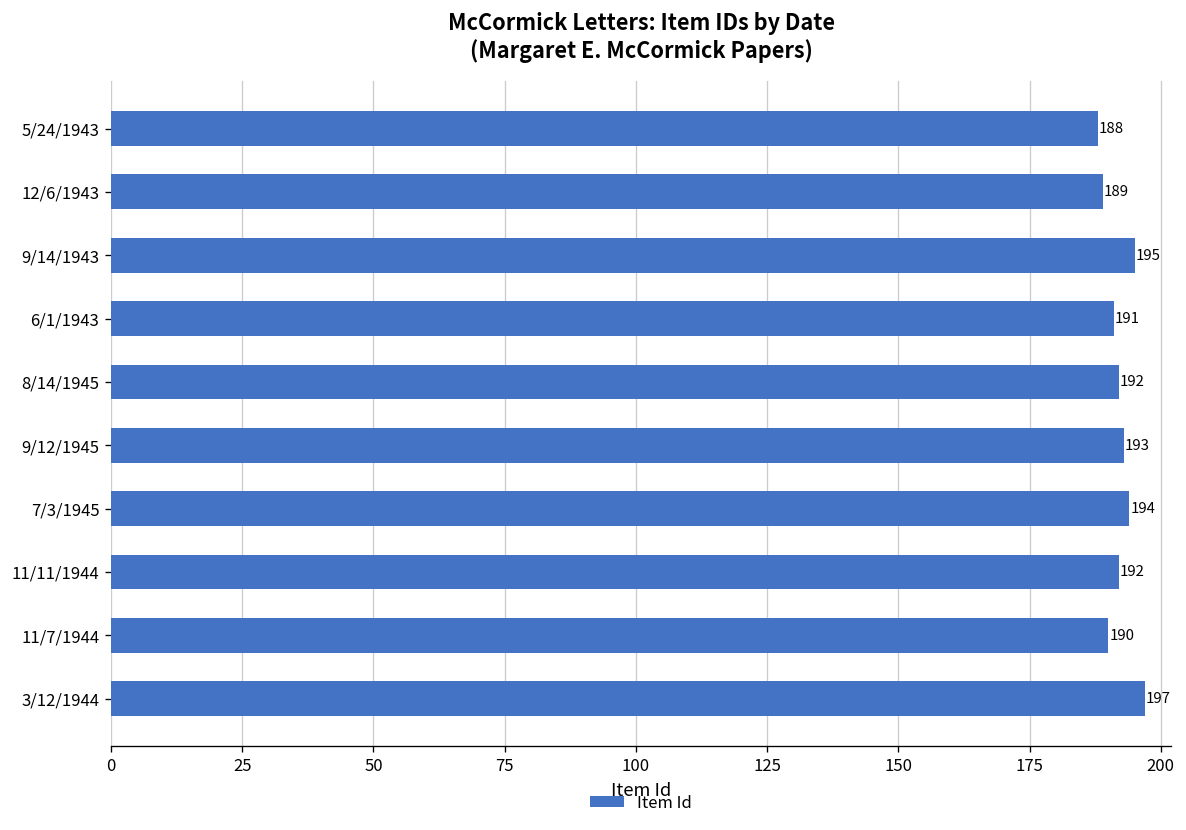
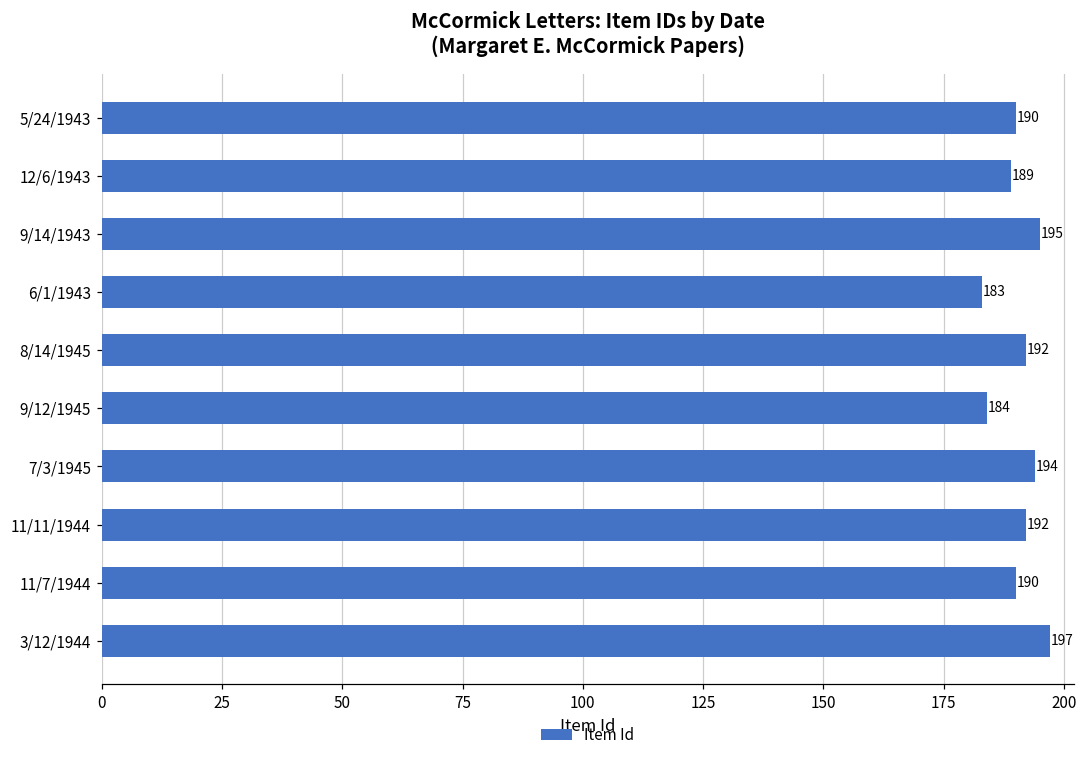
5/24/1943: 188 -> 190
6/1/1943: 191 -> 183
9/12/1945: 193 -> 184
